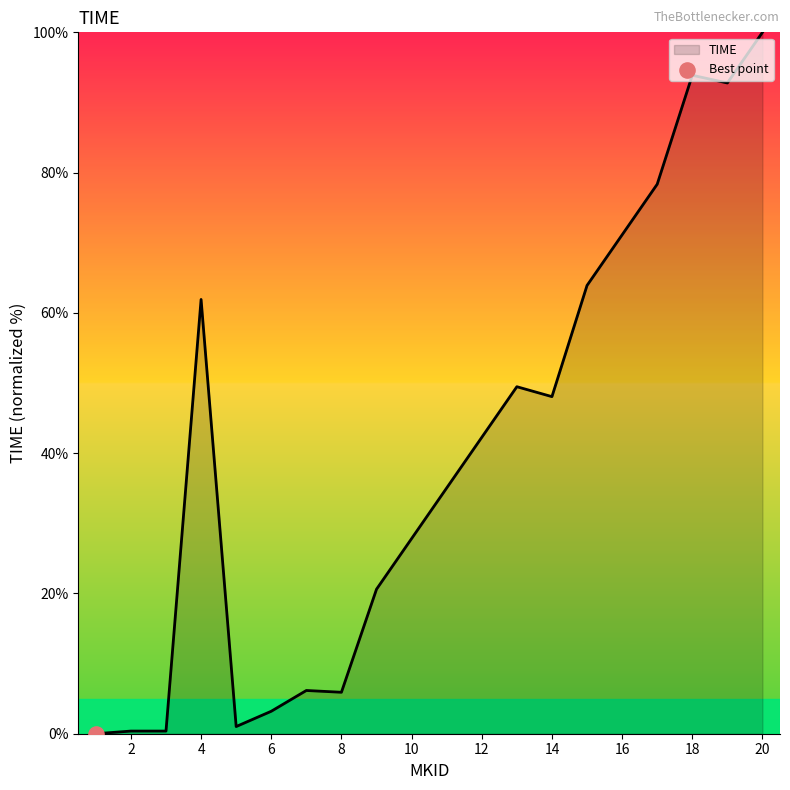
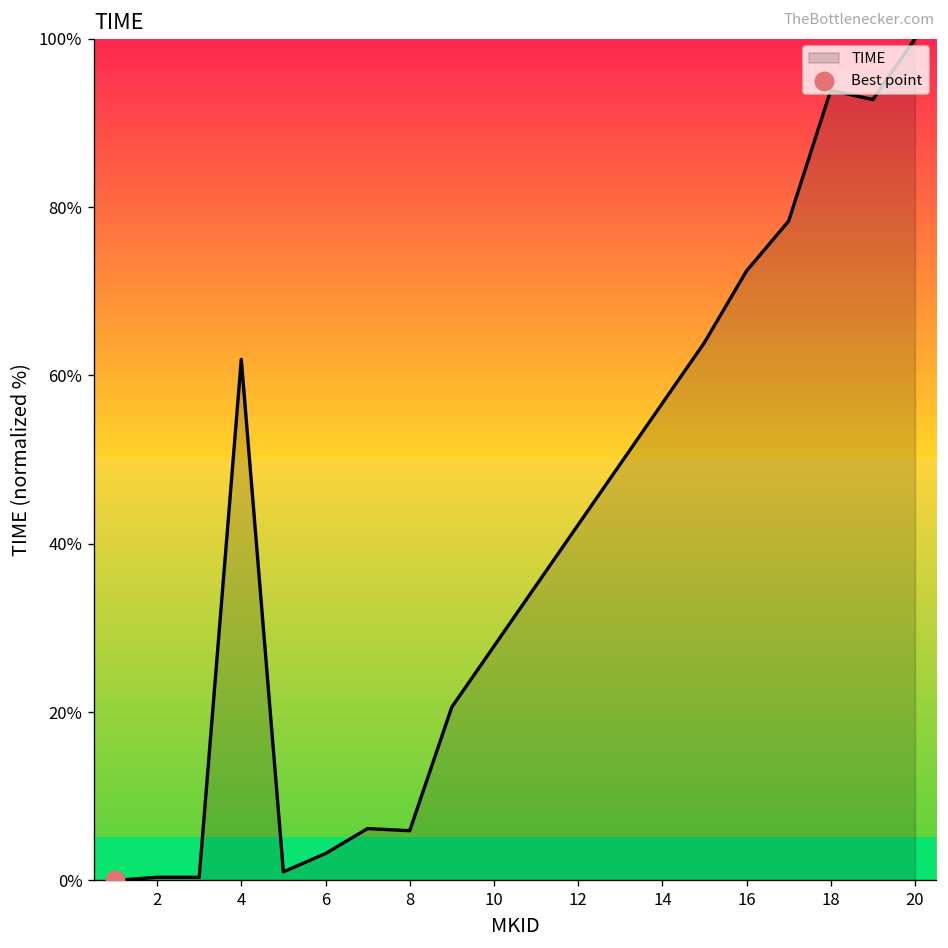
TIME, 14: 48% -> 57%
TIME, 16: 71% -> 72%
